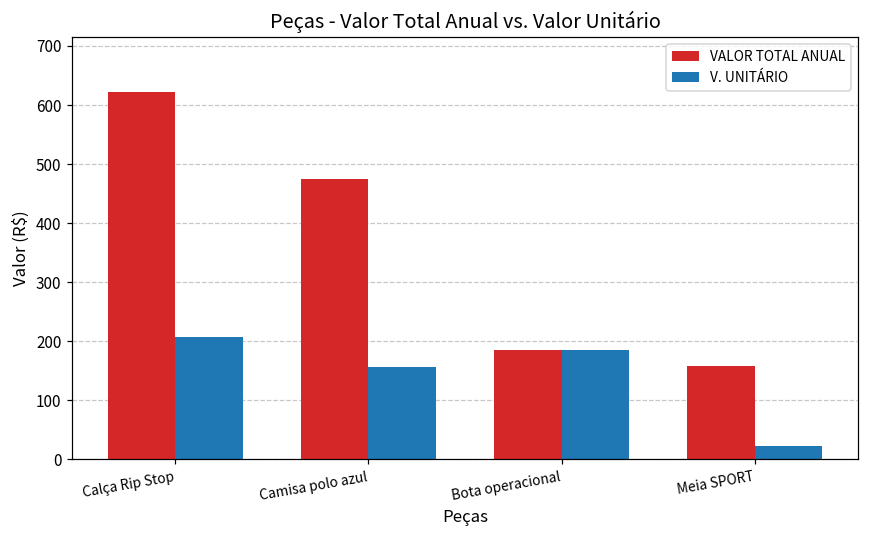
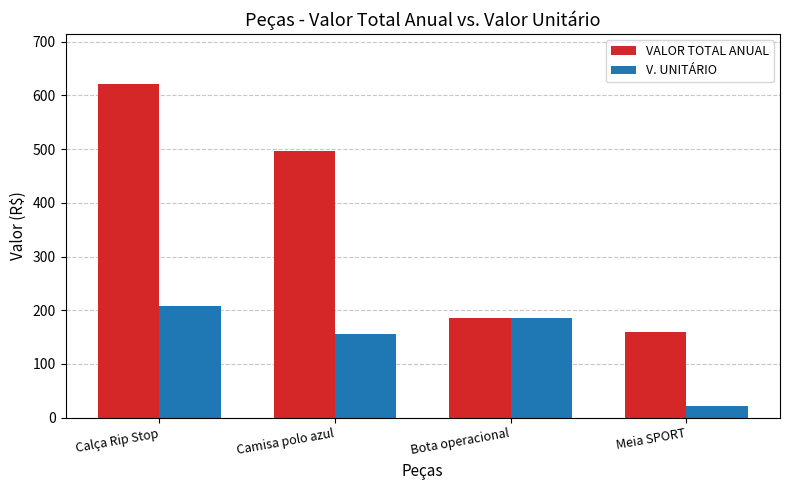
VALOR TOTAL ANUAL, Camisa polo azul: 480 -> 500
